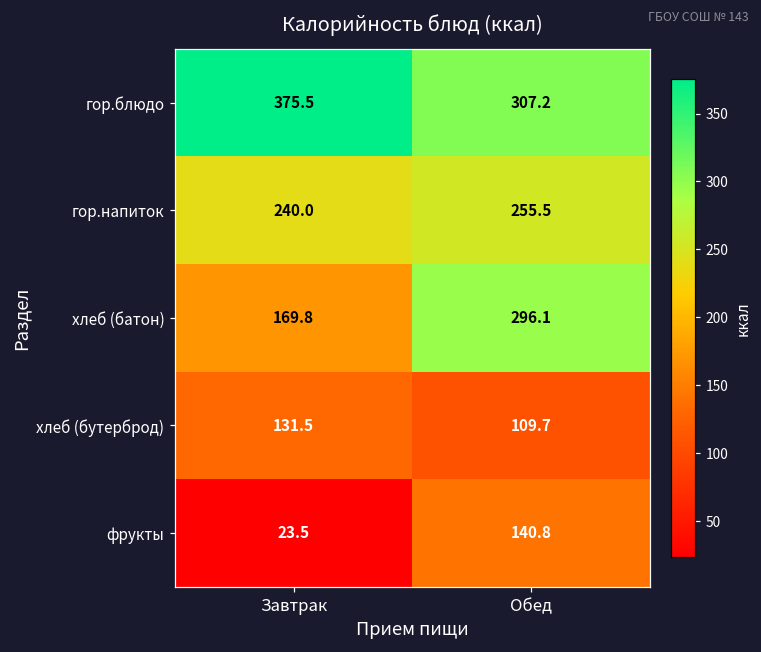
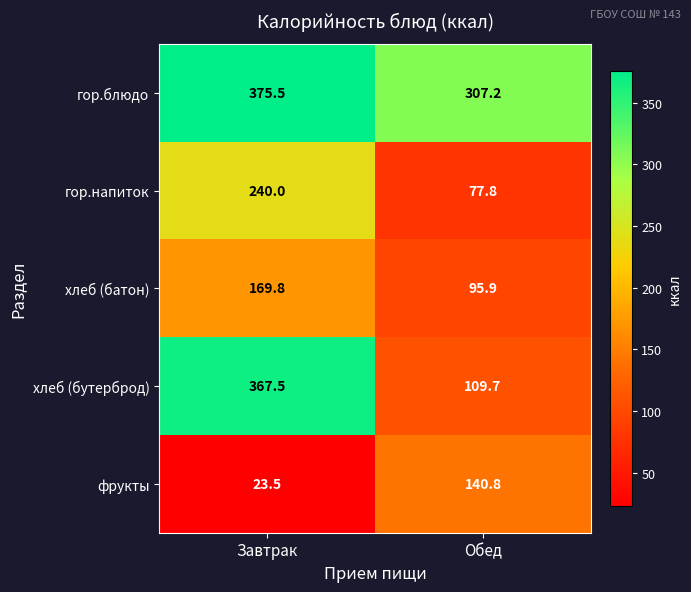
гор.напиток, Обед: 255.5 -> 77.8
хлеб (батон), Обед: 296.1 -> 95.9
хлеб (бутерброд), Завтрак: 131.5 -> 367.5
